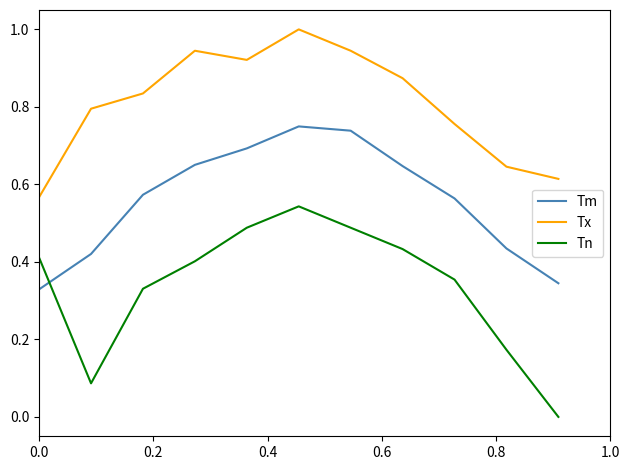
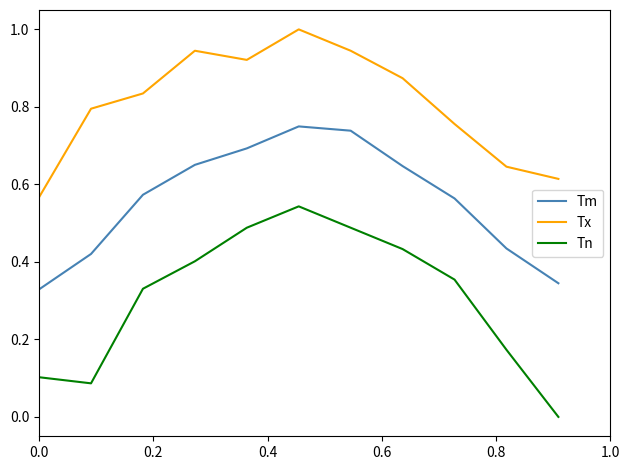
Tn, 0.0: 0.41 -> 0.10
